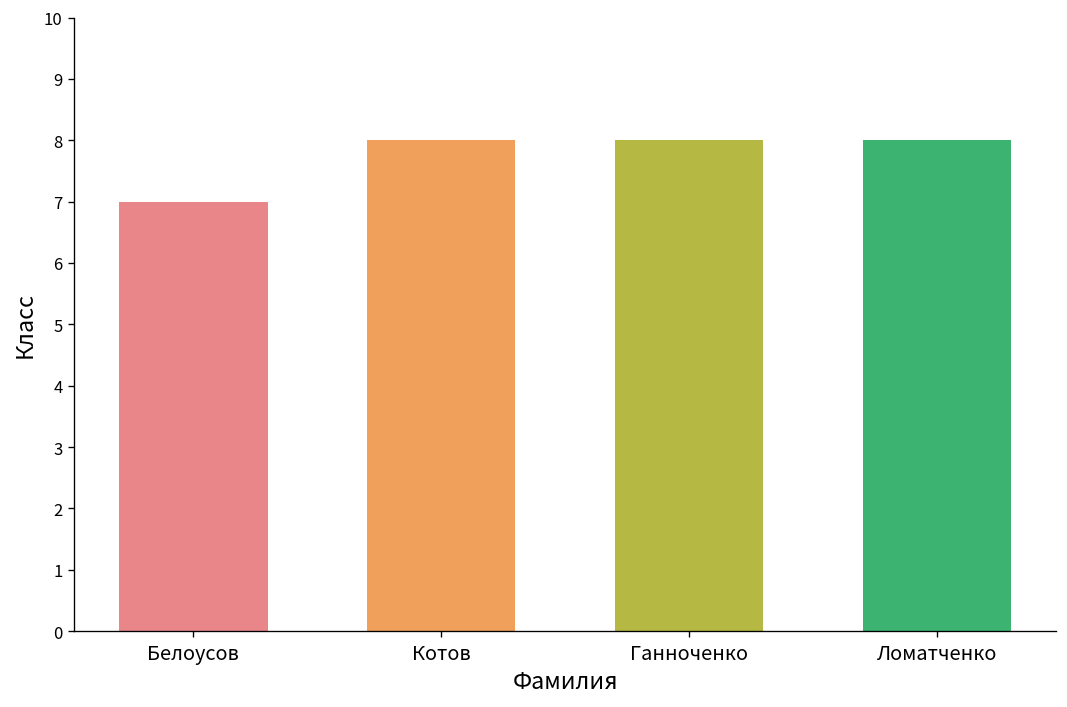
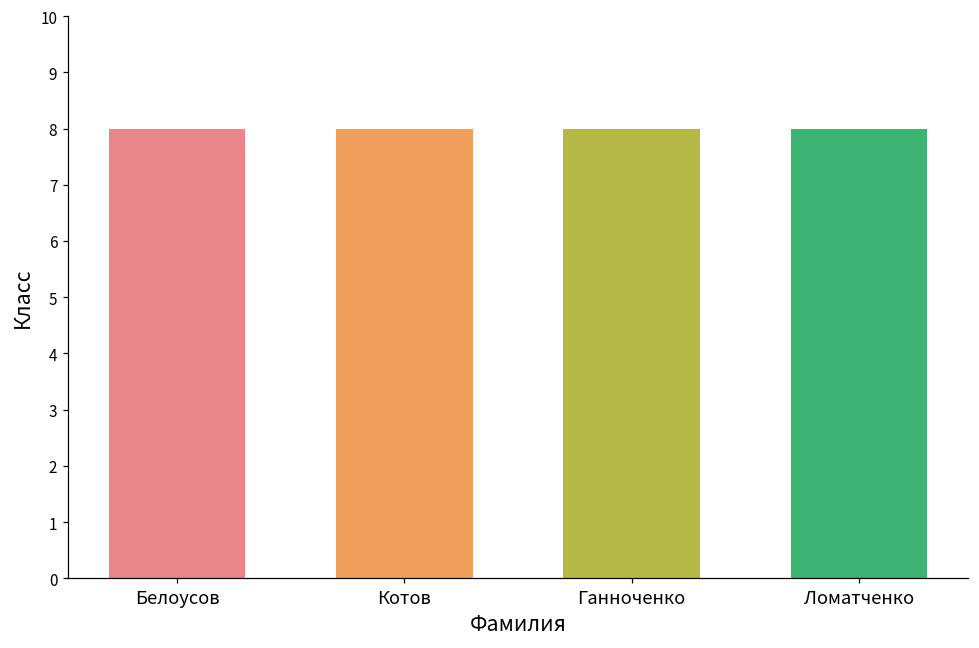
Белоусов: 7 -> 8
